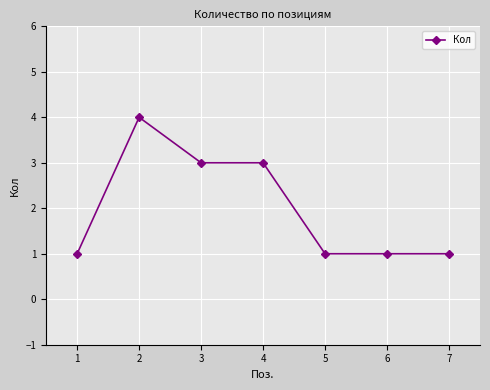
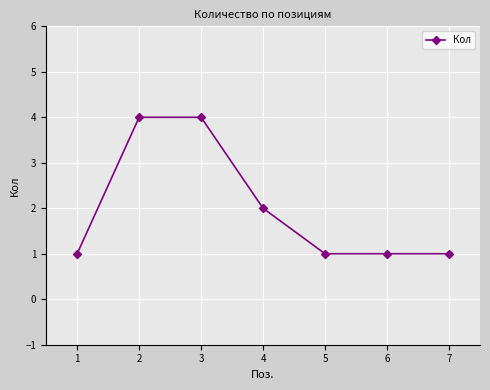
3: 3 -> 4
4: 3 -> 2
